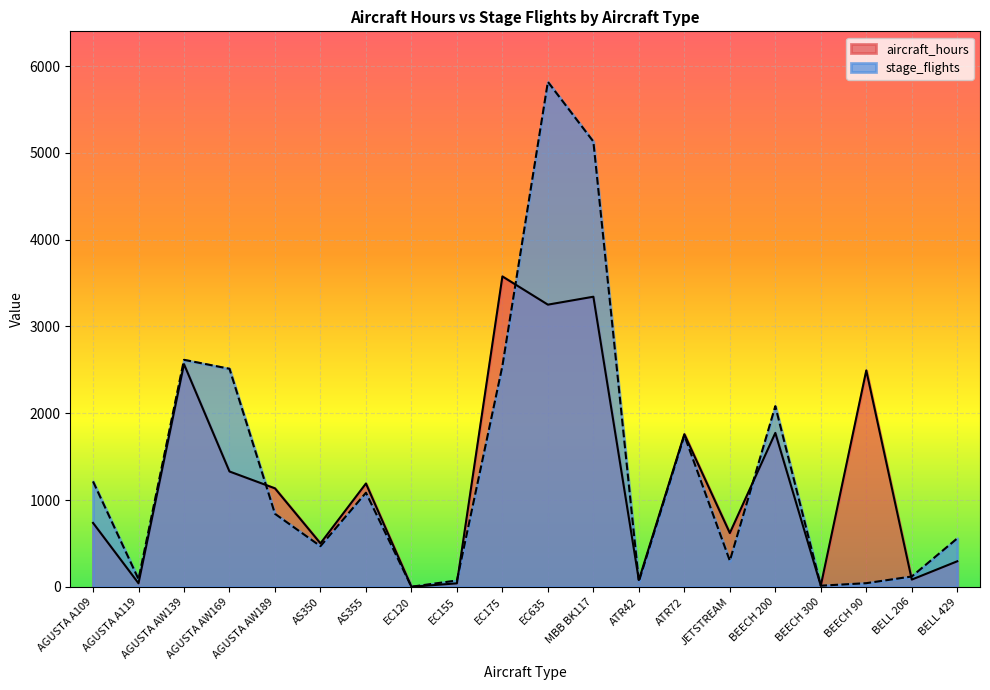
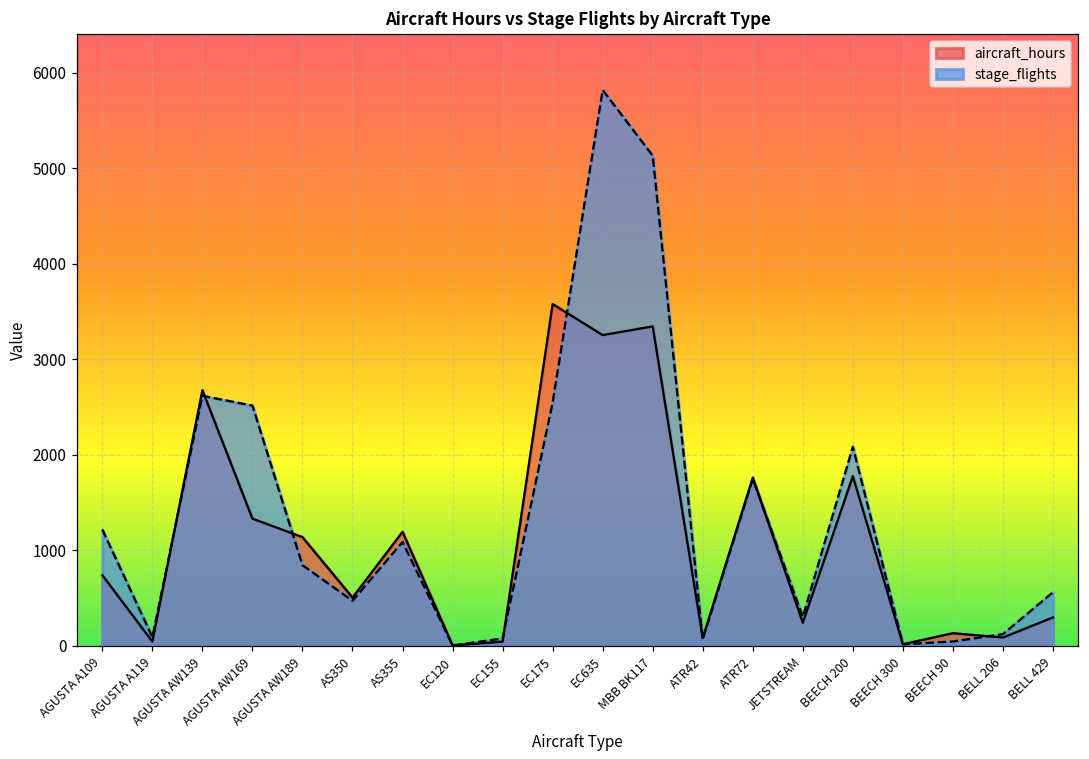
aircraft_hours, AGUSTA AW139: 2600 -> 2700
aircraft_hours, JETSTREAM: 600 -> 200
aircraft_hours, BEECH 90: 2500 -> 100
